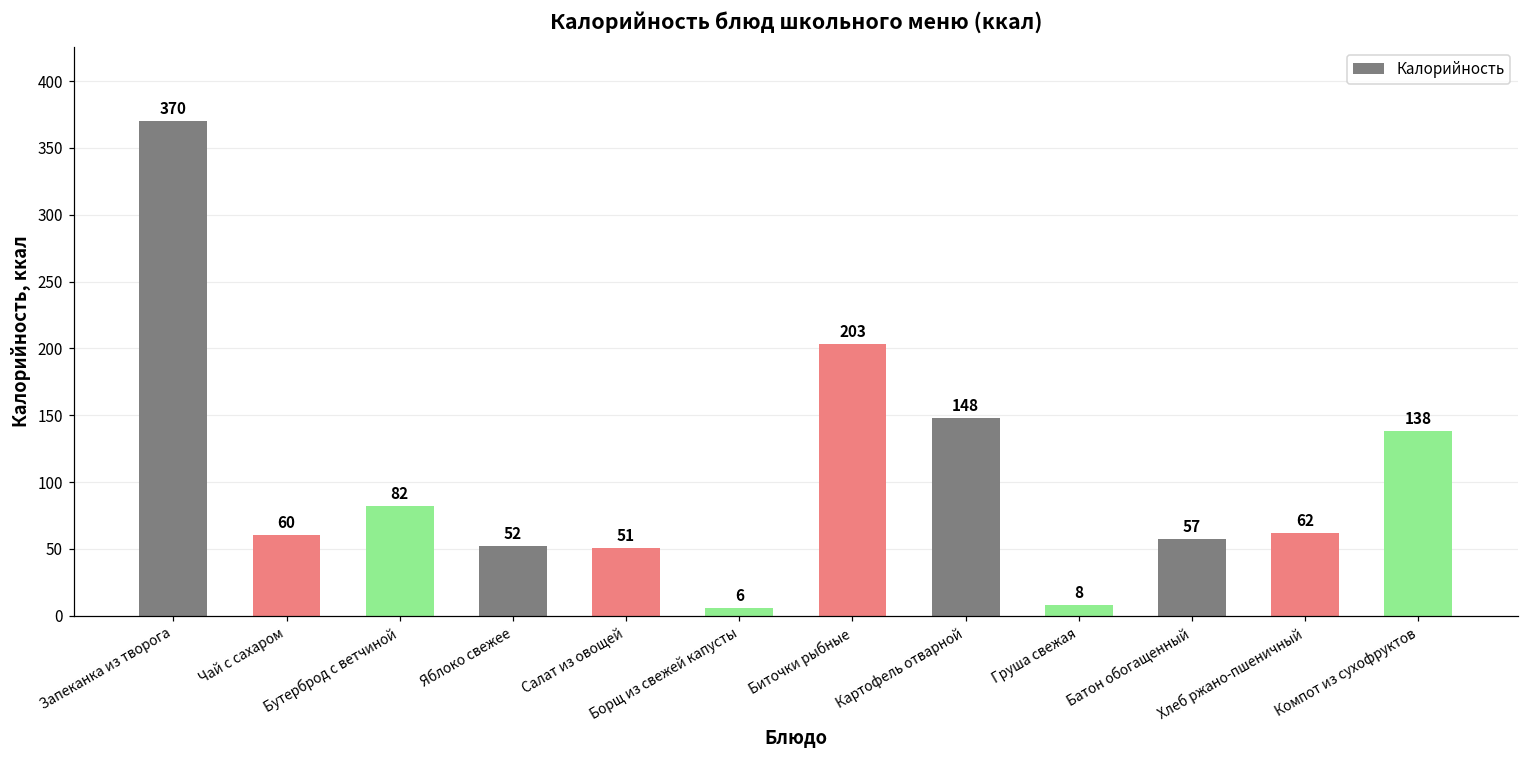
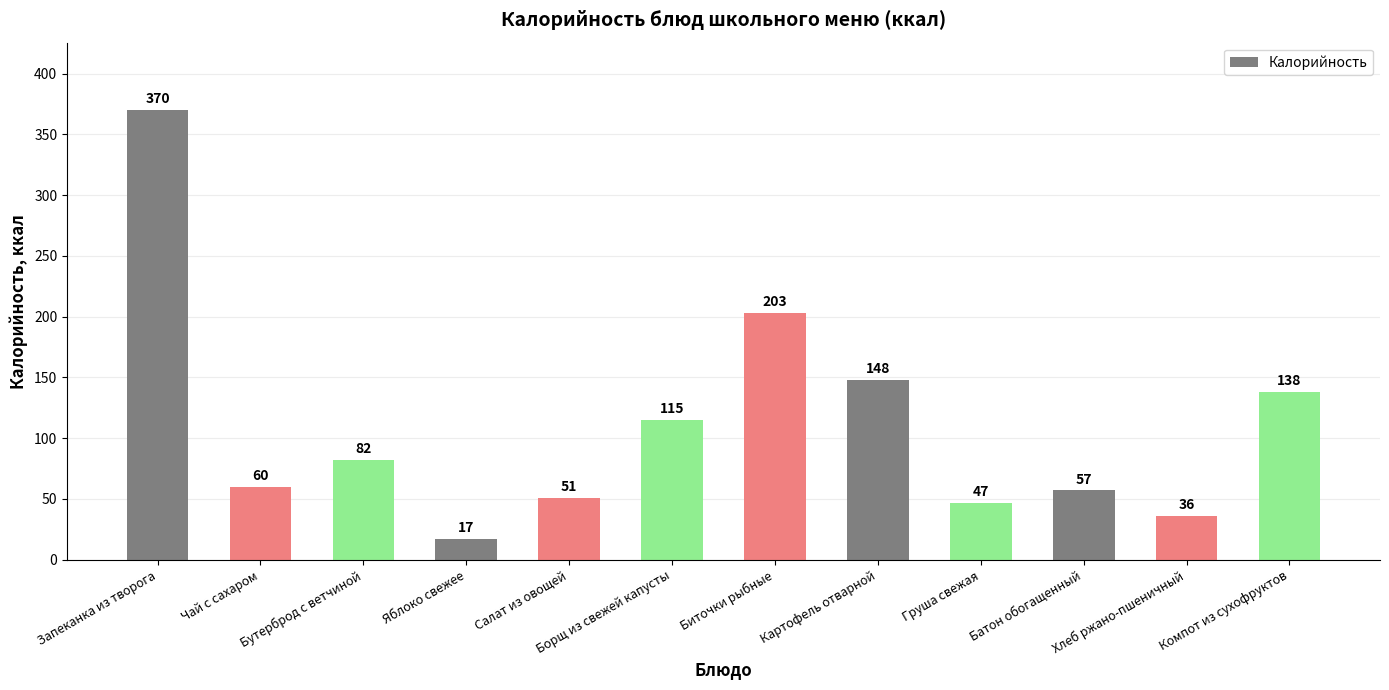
Яблоко свежее: 52 -> 17
Борщ из свежей капусты: 6 -> 115
Груша свежая: 8 -> 47
Хлеб ржано-пшеничный: 62 -> 36
